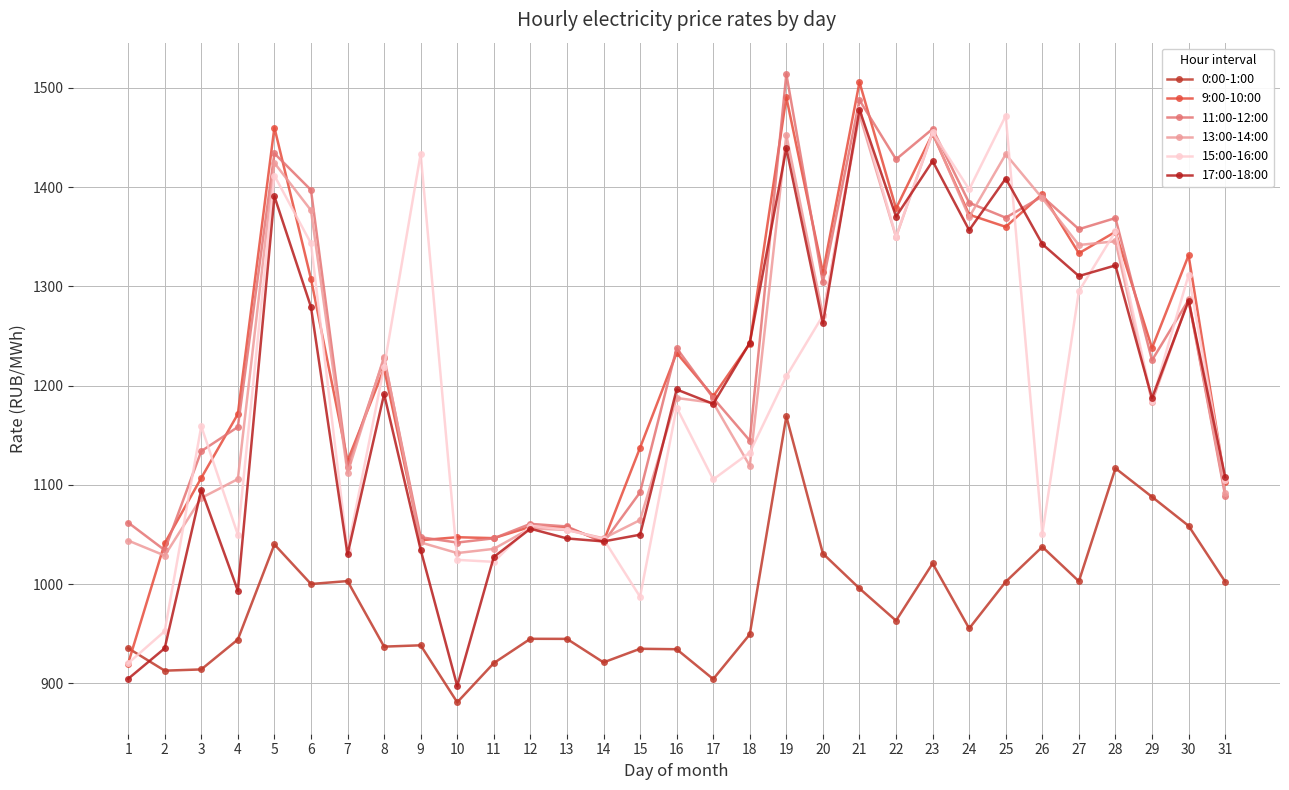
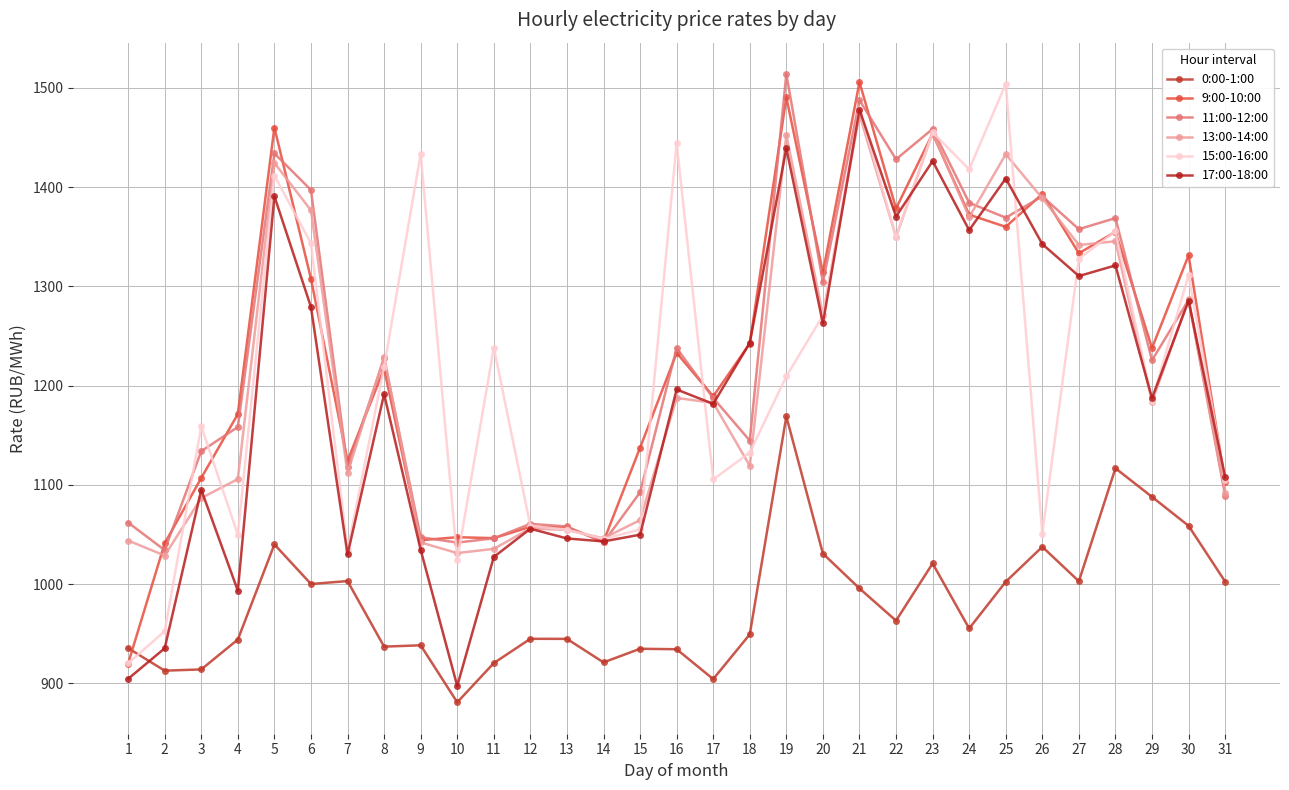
15:00-16:00, 11: 1020 -> 1240
15:00-16:00, 15: 990 -> 1060
15:00-16:00, 16: 1180 -> 1440
15:00-16:00, 24: 1400 -> 1420
15:00-16:00, 25: 1470 -> 1500
15:00-16:00, 27: 1300 -> 1330
